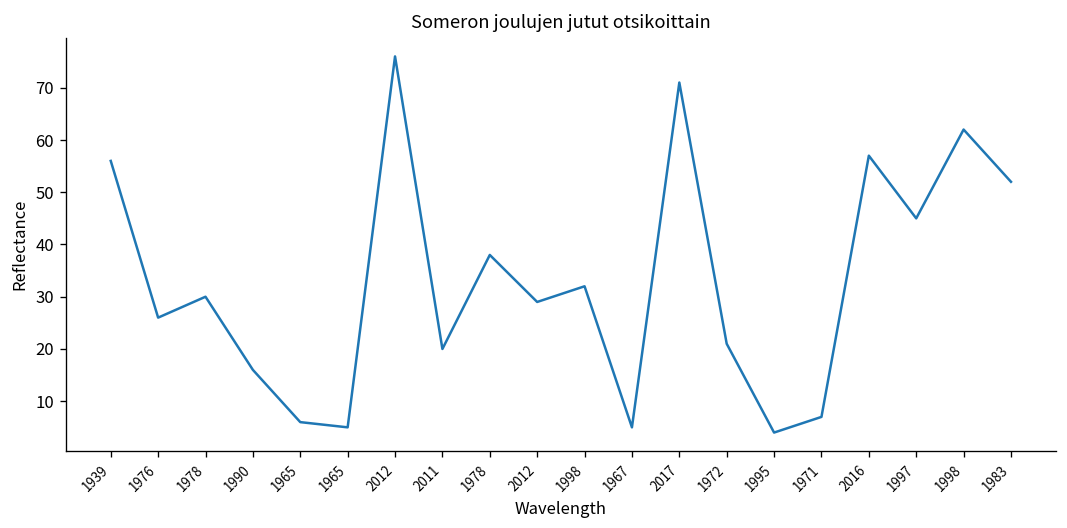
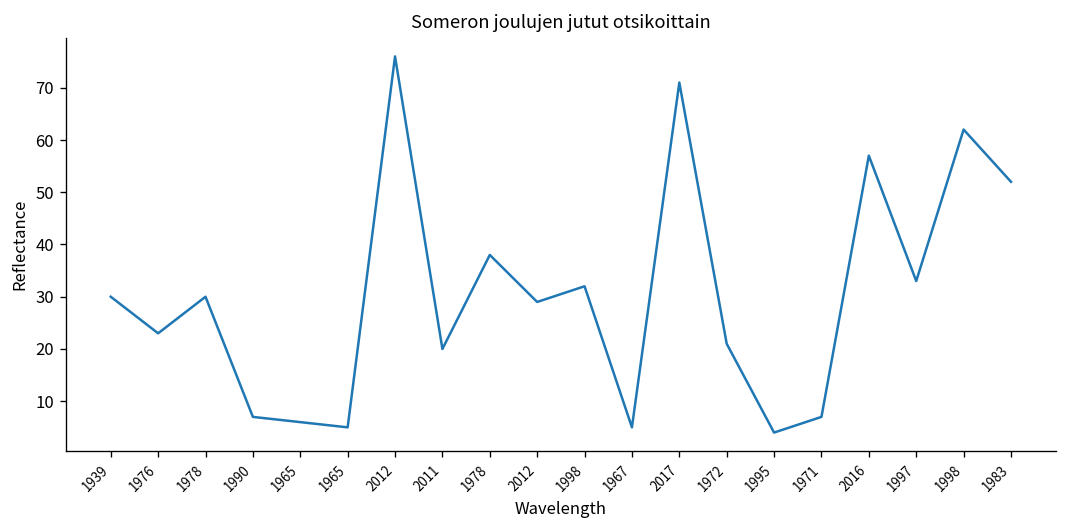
1939: 56 -> 30
1976: 26 -> 23
1990: 16 -> 7
1997: 45 -> 33
